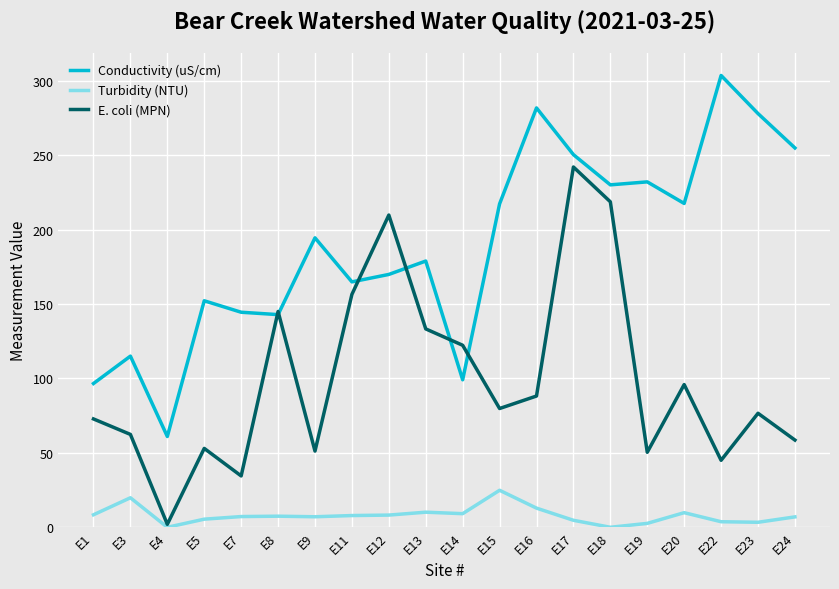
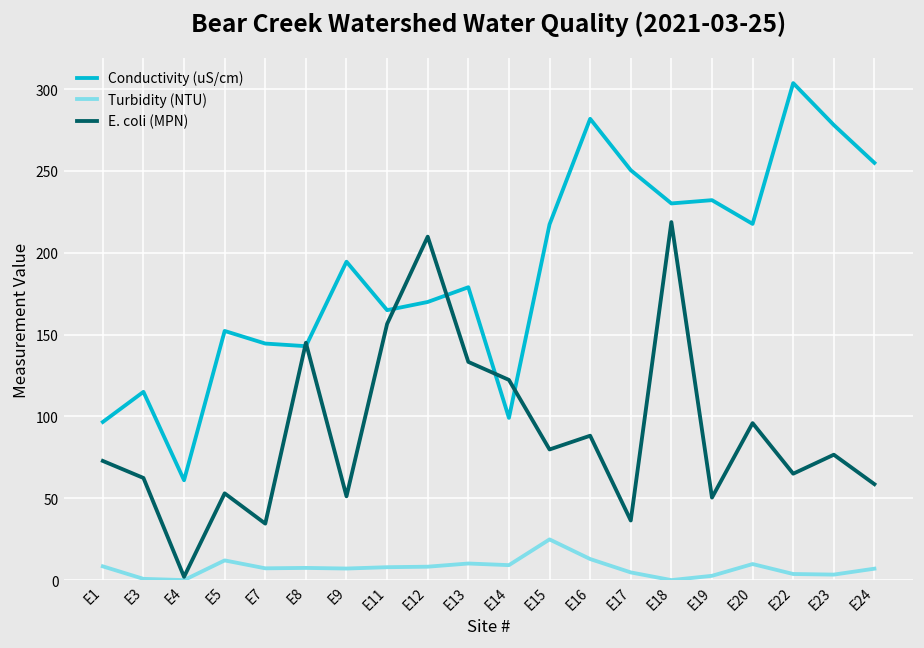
Turbidity (NTU), E3: 20 -> 1
Turbidity (NTU), E5: 5 -> 12
E. coli (MPN), E17: 242 -> 36
E. coli (MPN), E22: 45 -> 65
